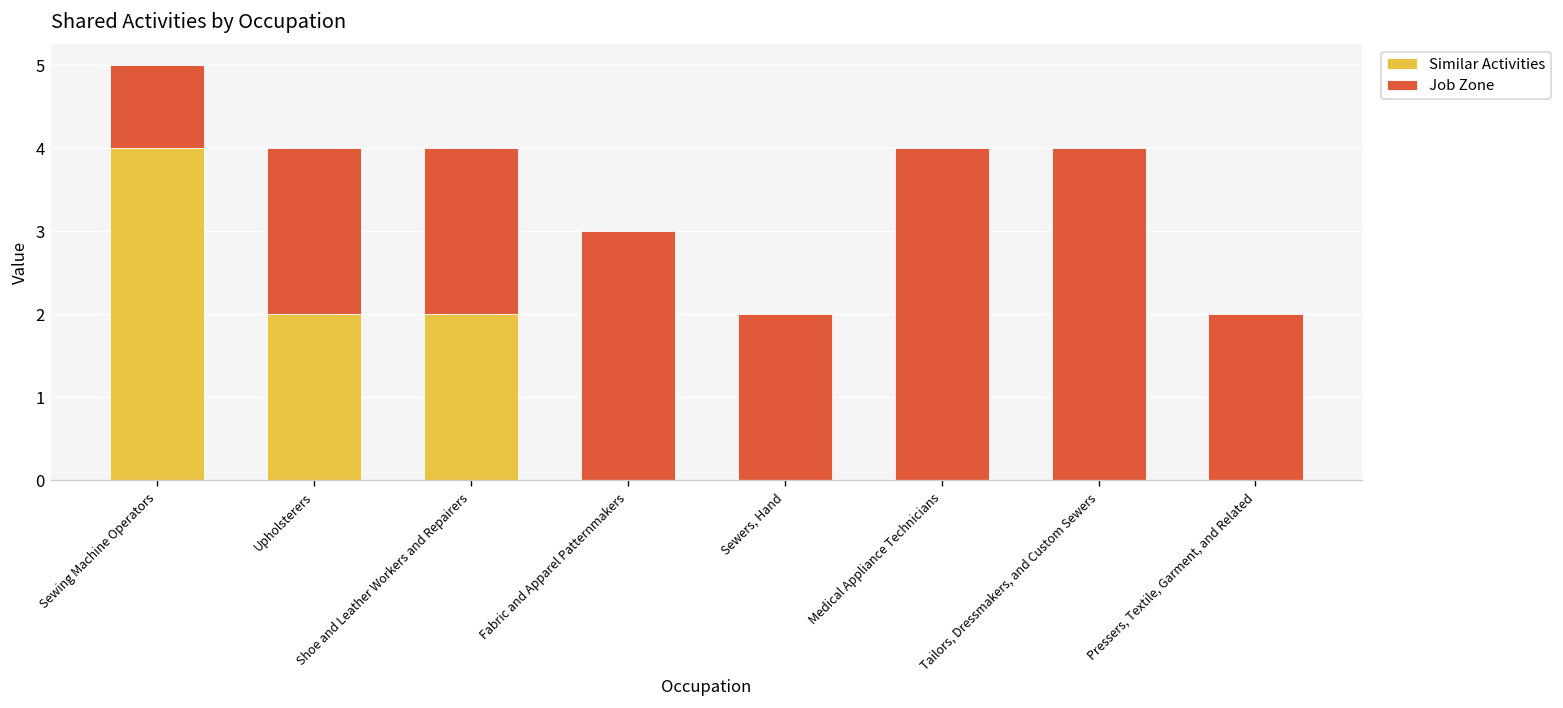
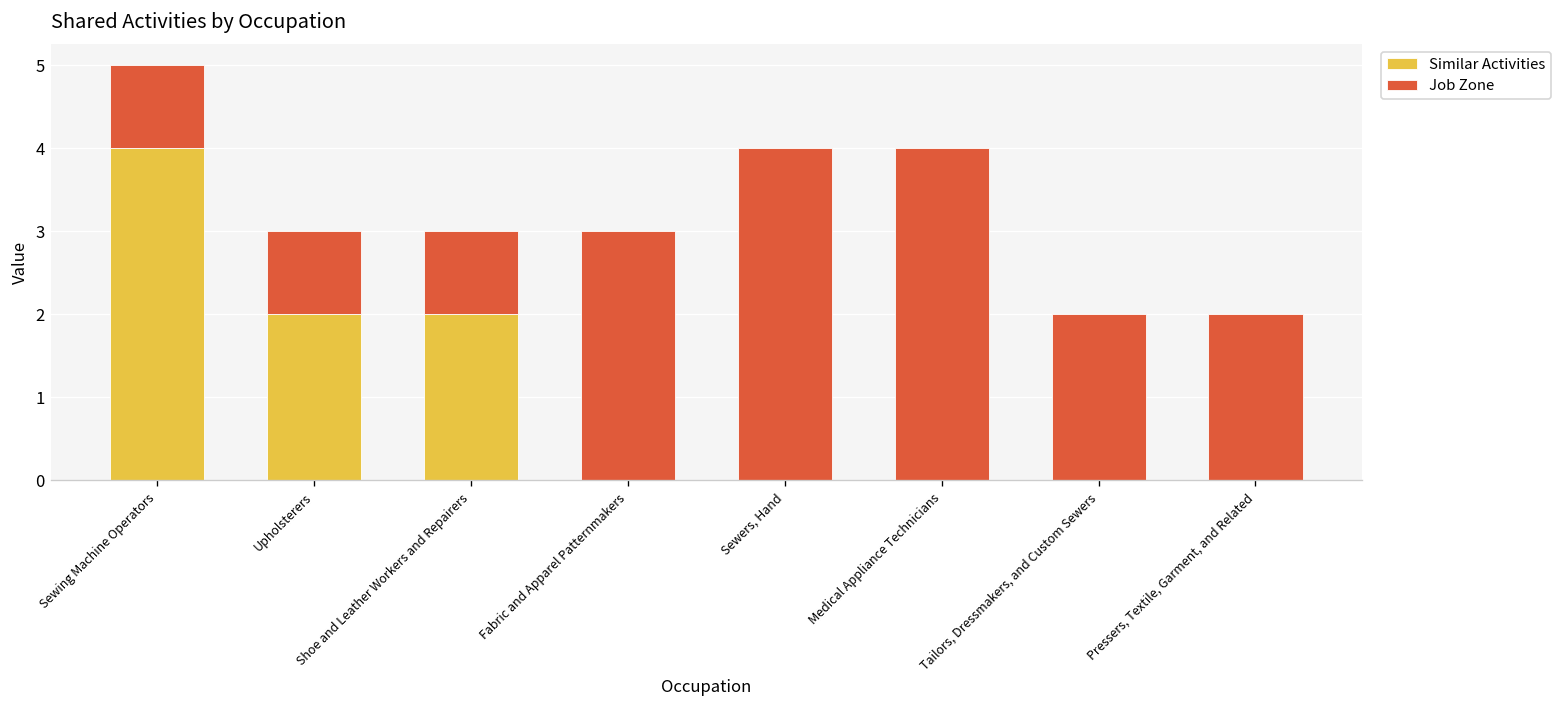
Job Zone, Upholsterers: 2 -> 1
Job Zone, Shoe and Leather Workers and Repairers: 2 -> 1
Job Zone, Sewers, Hand: 2 -> 4
Job Zone, Tailors, Dressmakers, and Custom Sewers: 4 -> 2
